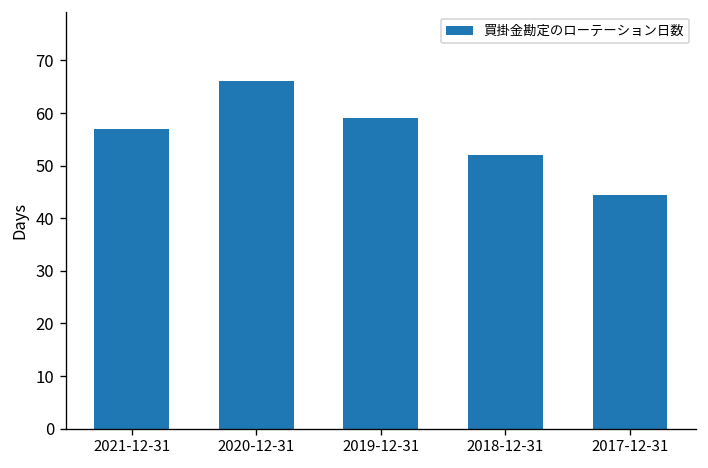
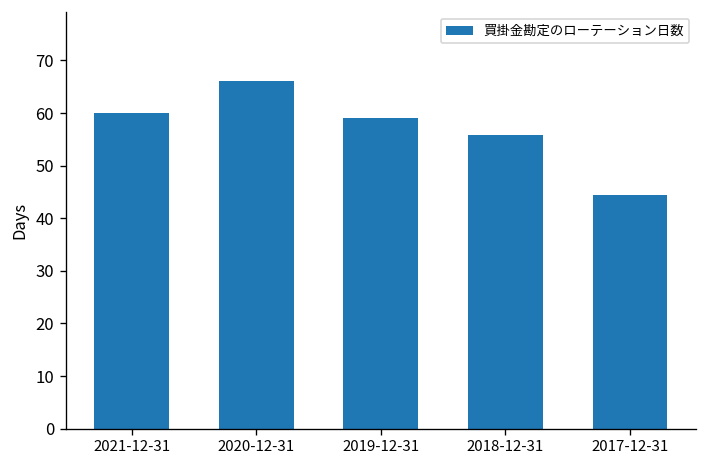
2021-12-31: 57 -> 60
2018-12-31: 52 -> 56
